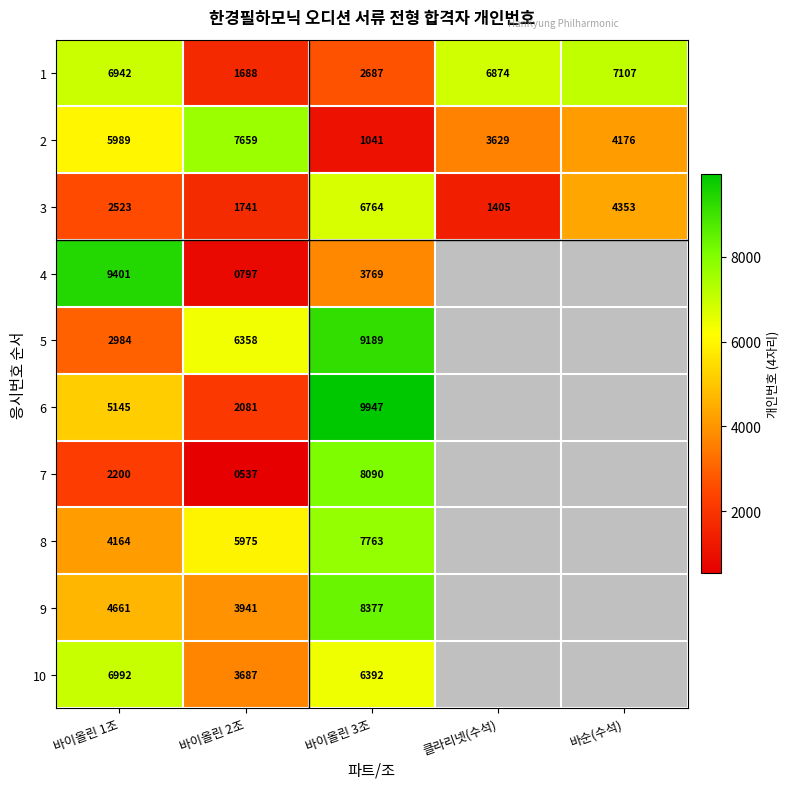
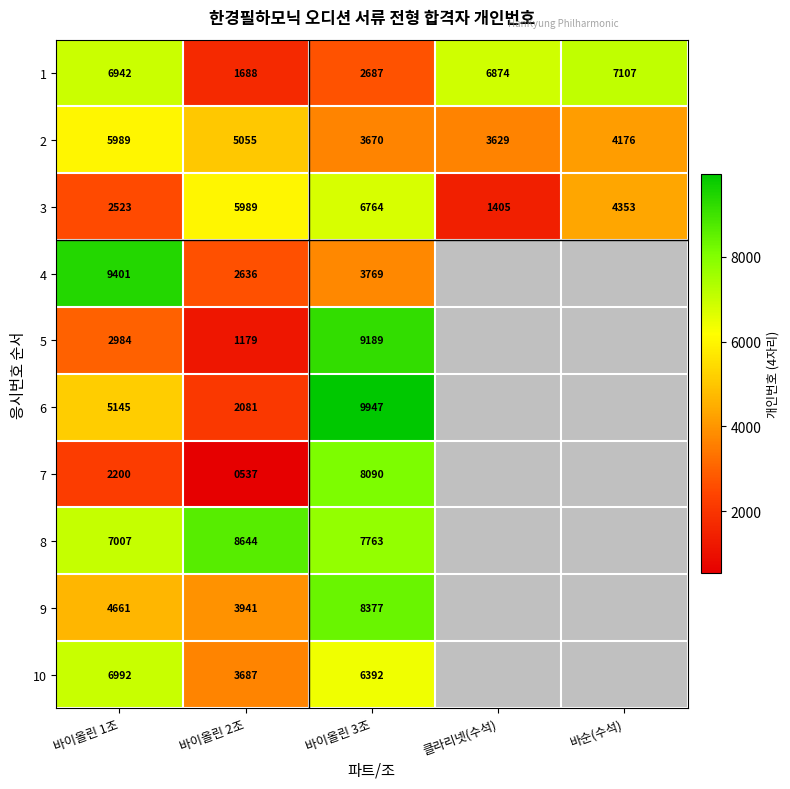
2, 바이올린 2조: 7659 -> 5055
2, 바이올린 3조: 1041 -> 3670
3, 바이올린 2조: 1741 -> 5989
4, 바이올린 2조: 0797 -> 2636
5, 바이올린 2조: 6358 -> 1179
8, 바이올린 1조: 4164 -> 7007
8, 바이올린 2조: 5975 -> 8644
